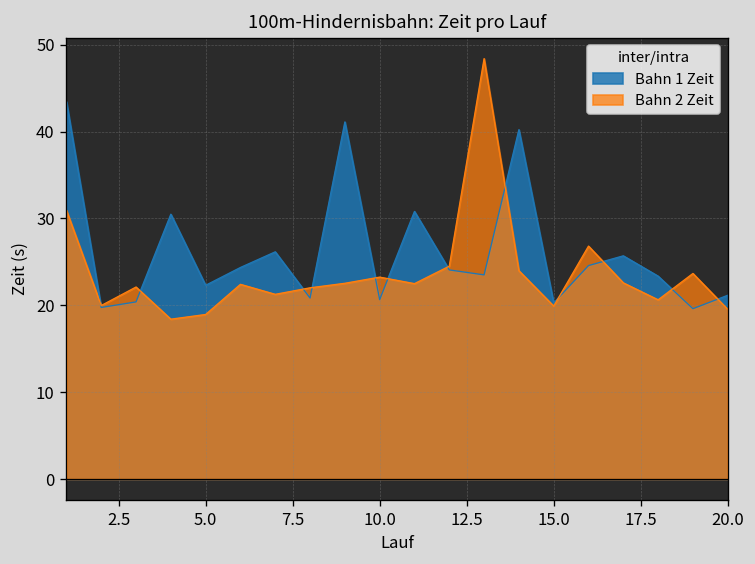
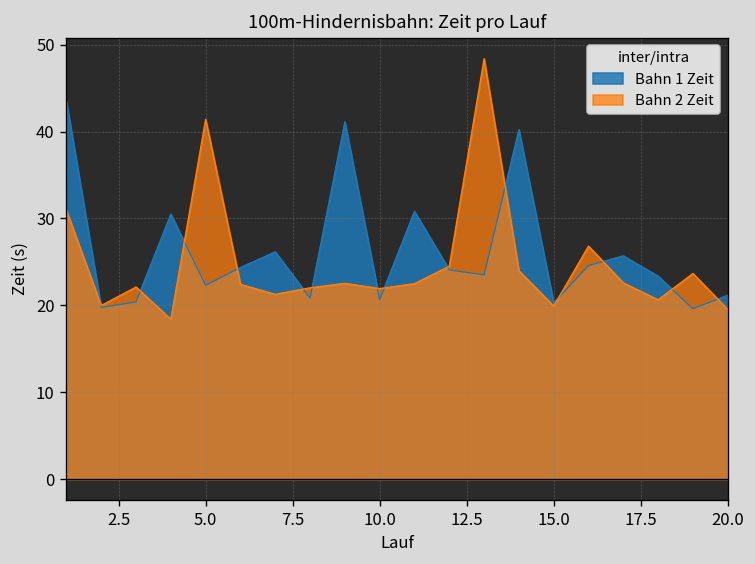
Bahn 2 Zeit, 5.0: 19 -> 41
Bahn 2 Zeit, 10.0: 23 -> 22
